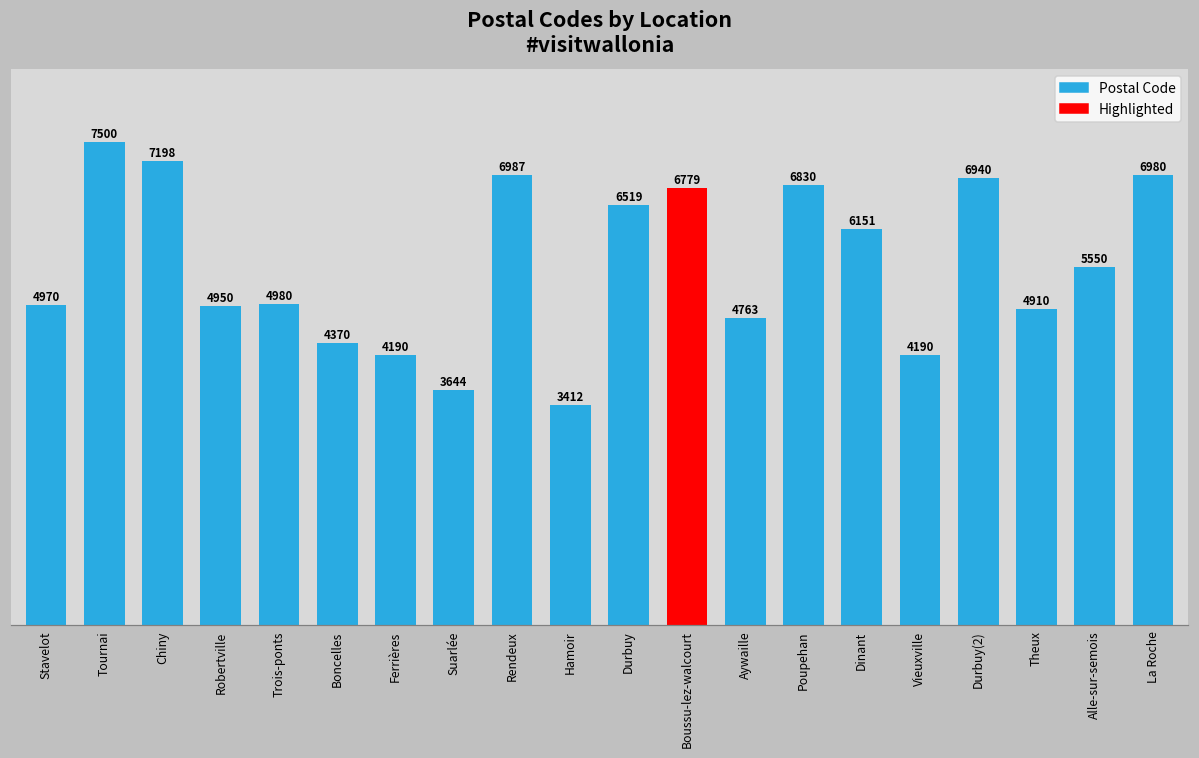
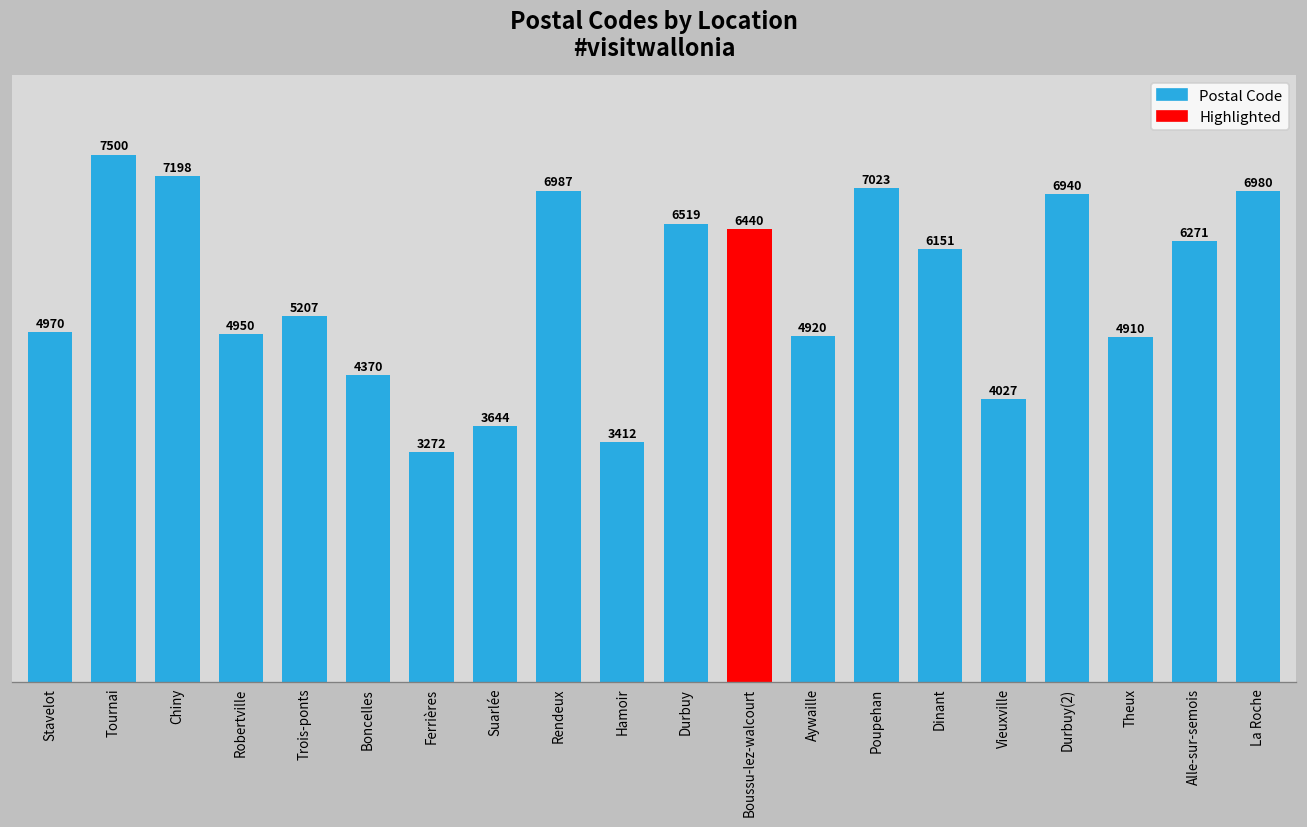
Trois-ponts: 4980 -> 5207
Ferrières: 4190 -> 3272
Boussu-lez-walcourt: 6779 -> 6440
Aywaille: 4763 -> 4920
Poupehan: 6830 -> 7023
Vieuxville: 4190 -> 4027
Alle-sur-semois: 5550 -> 6271
